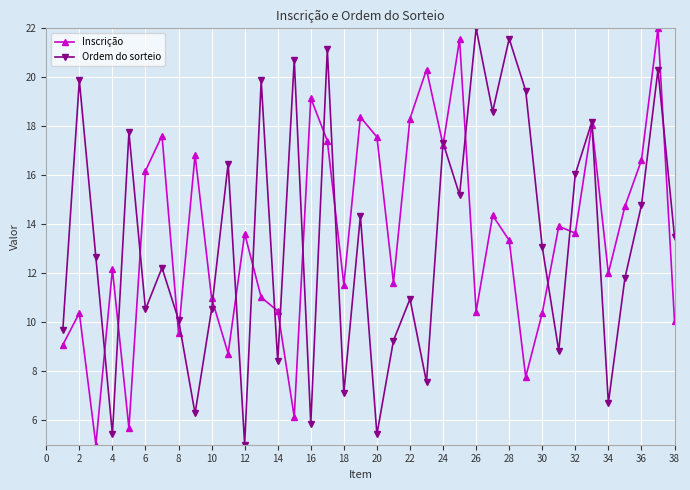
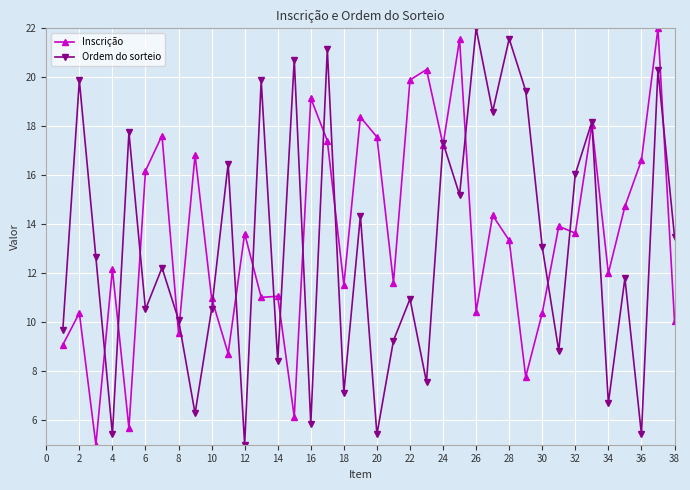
Inscrição, 14: 10.5 -> 11.1
Inscrição, 22: 18.3 -> 19.9
Ordem do sorteio, 36: 14.8 -> 5.4
